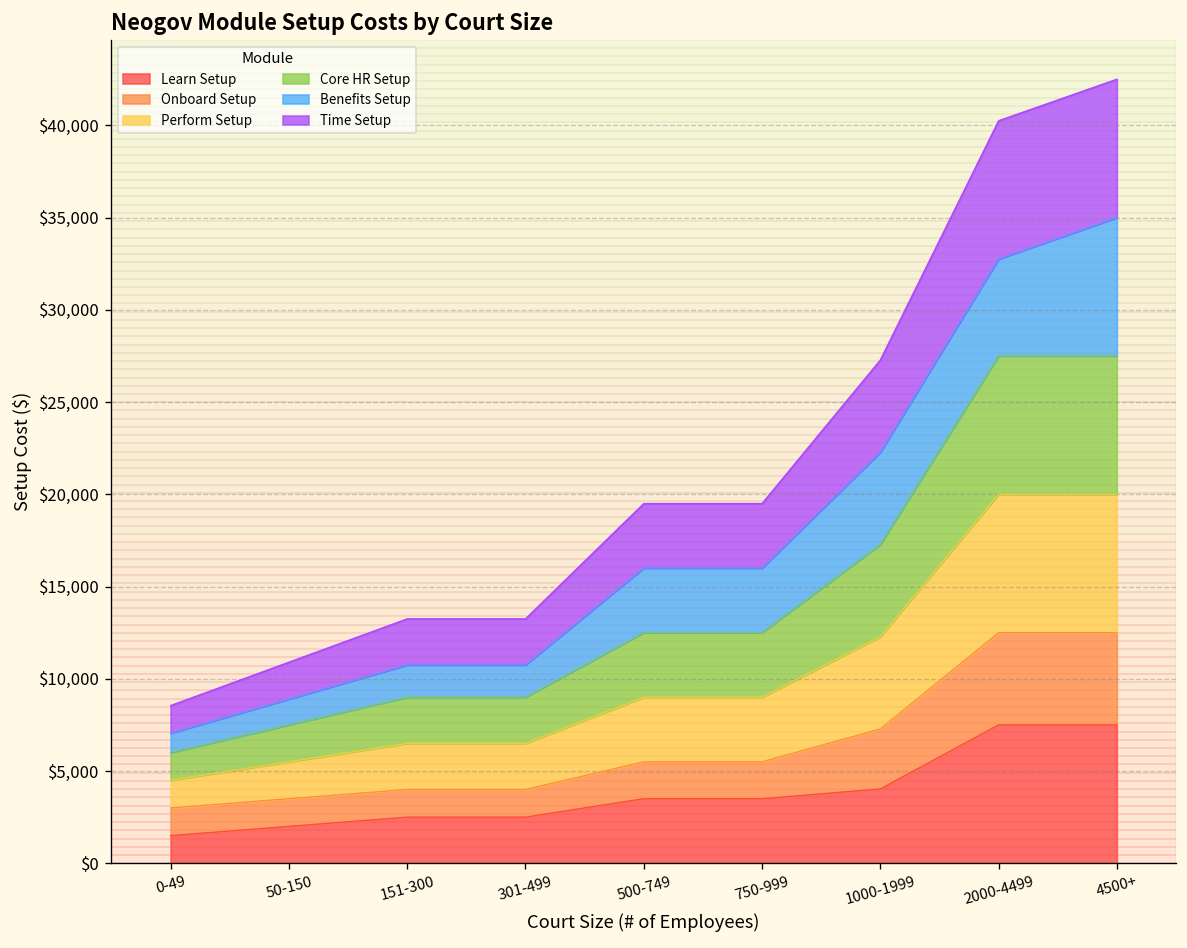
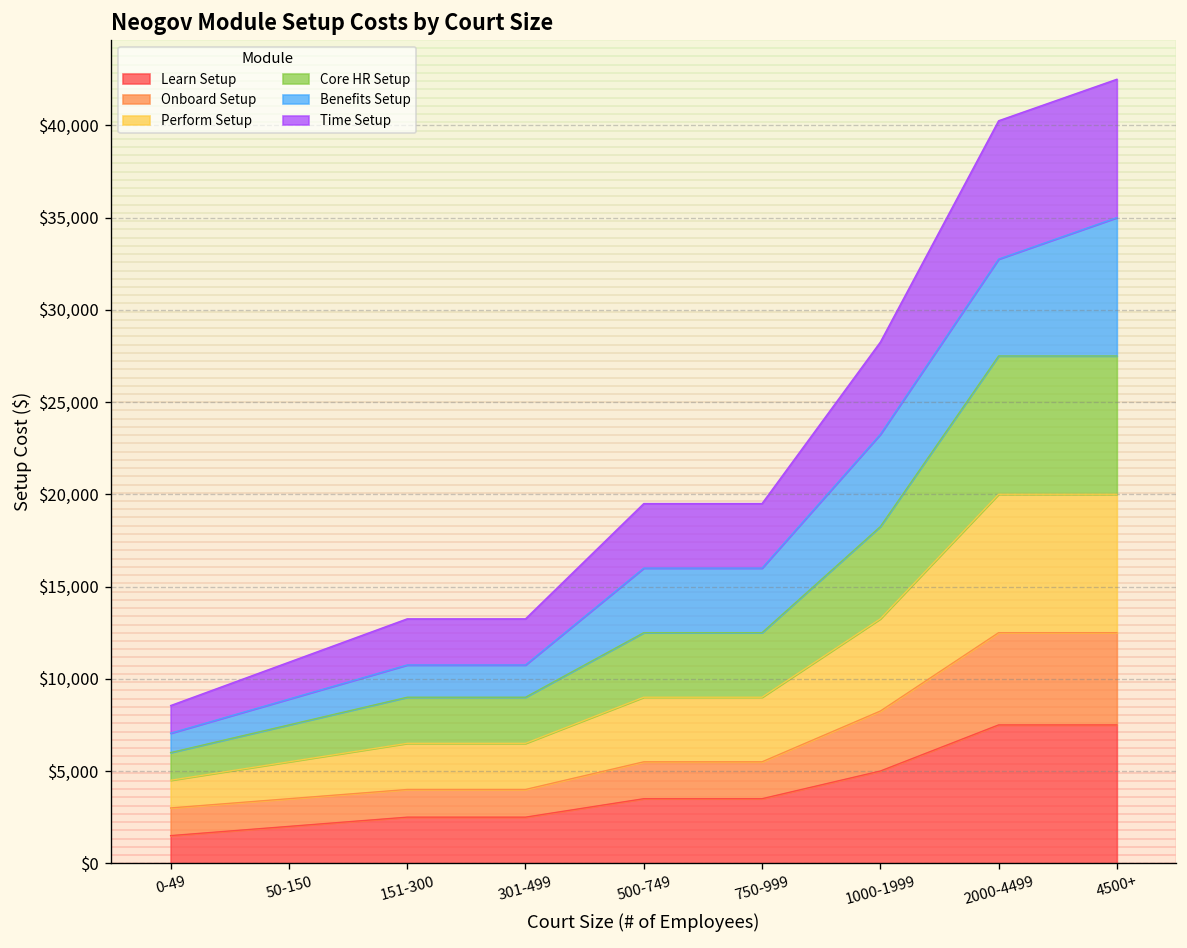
Learn Setup, 1000-1999: $4,000 -> $5,000
